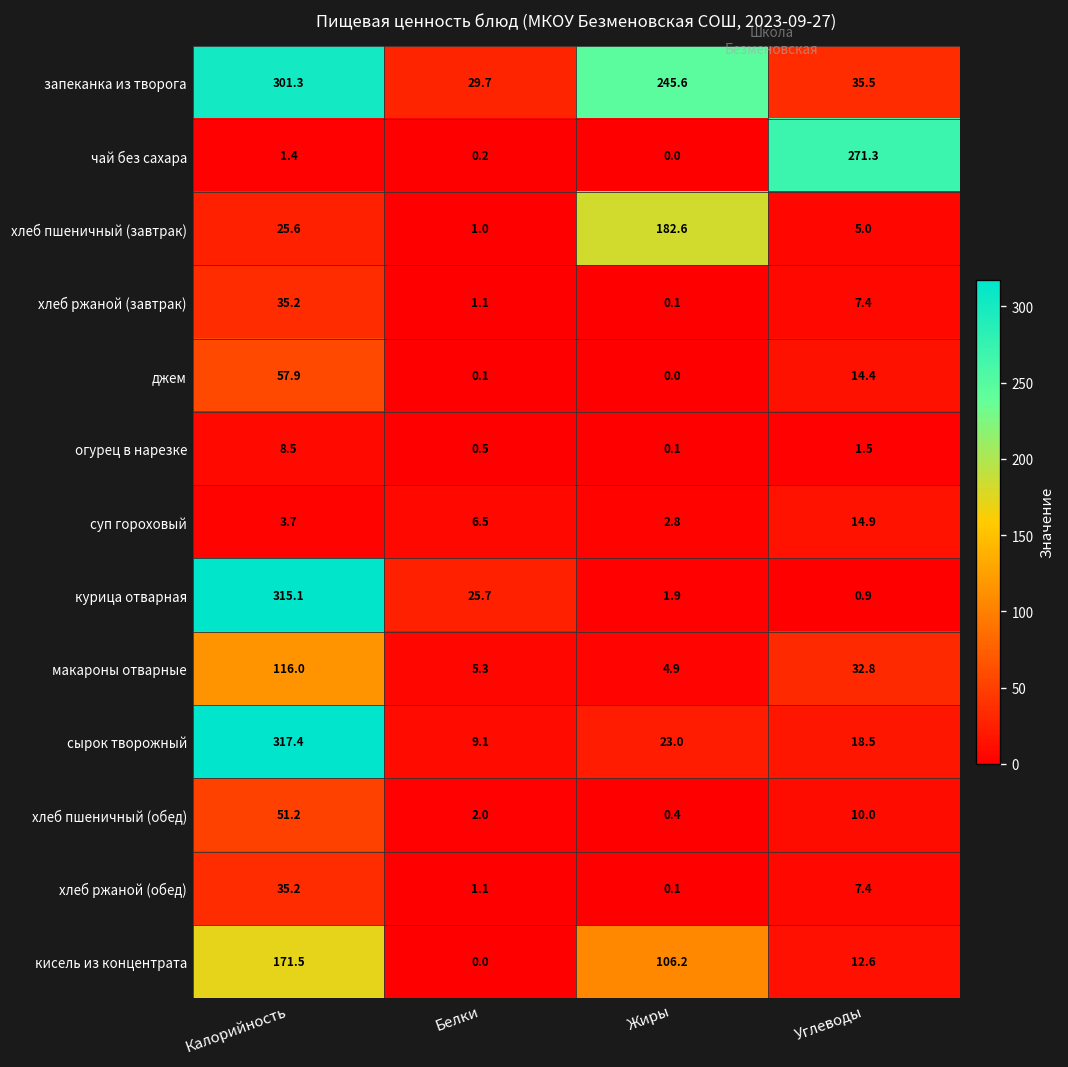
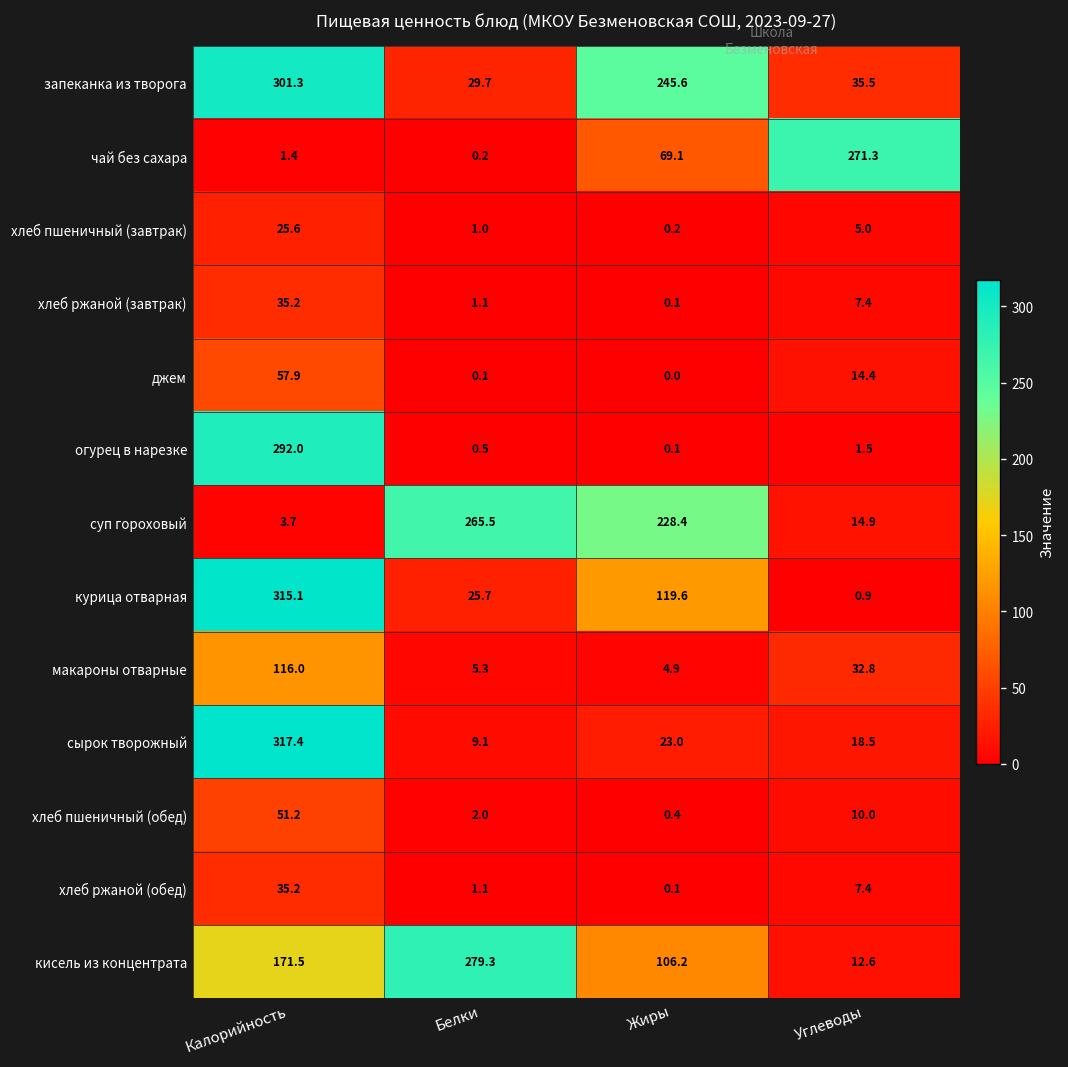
чай без сахара, Жиры: 0.0 -> 69.1
хлеб пшеничный (завтрак), Жиры: 182.6 -> 0.2
огурец в нарезке, Калорийность: 8.5 -> 292.0
суп гороховый, Белки: 6.5 -> 265.5
суп гороховый, Жиры: 2.8 -> 228.4
курица отварная, Жиры: 1.9 -> 119.6
кисель из концентрата, Белки: 0.0 -> 279.3
